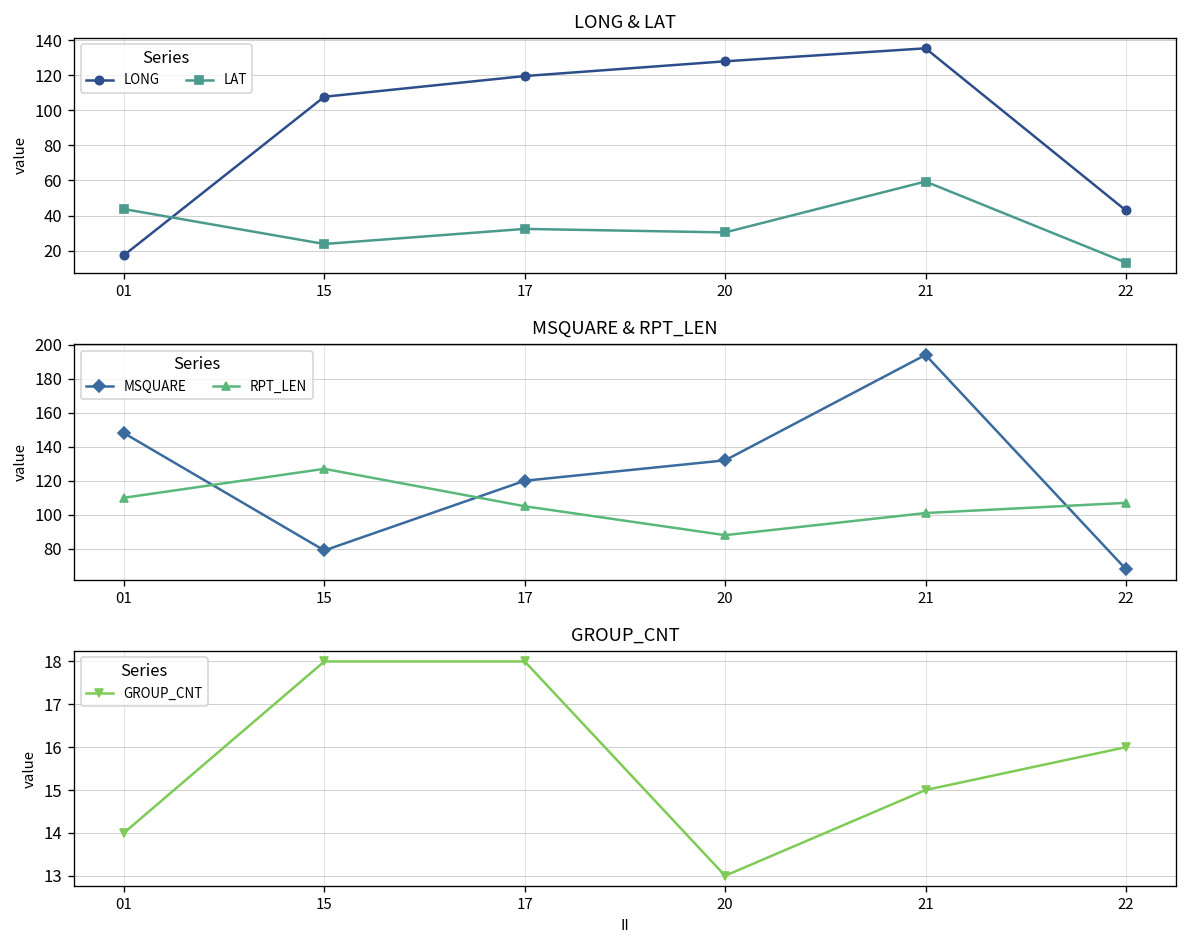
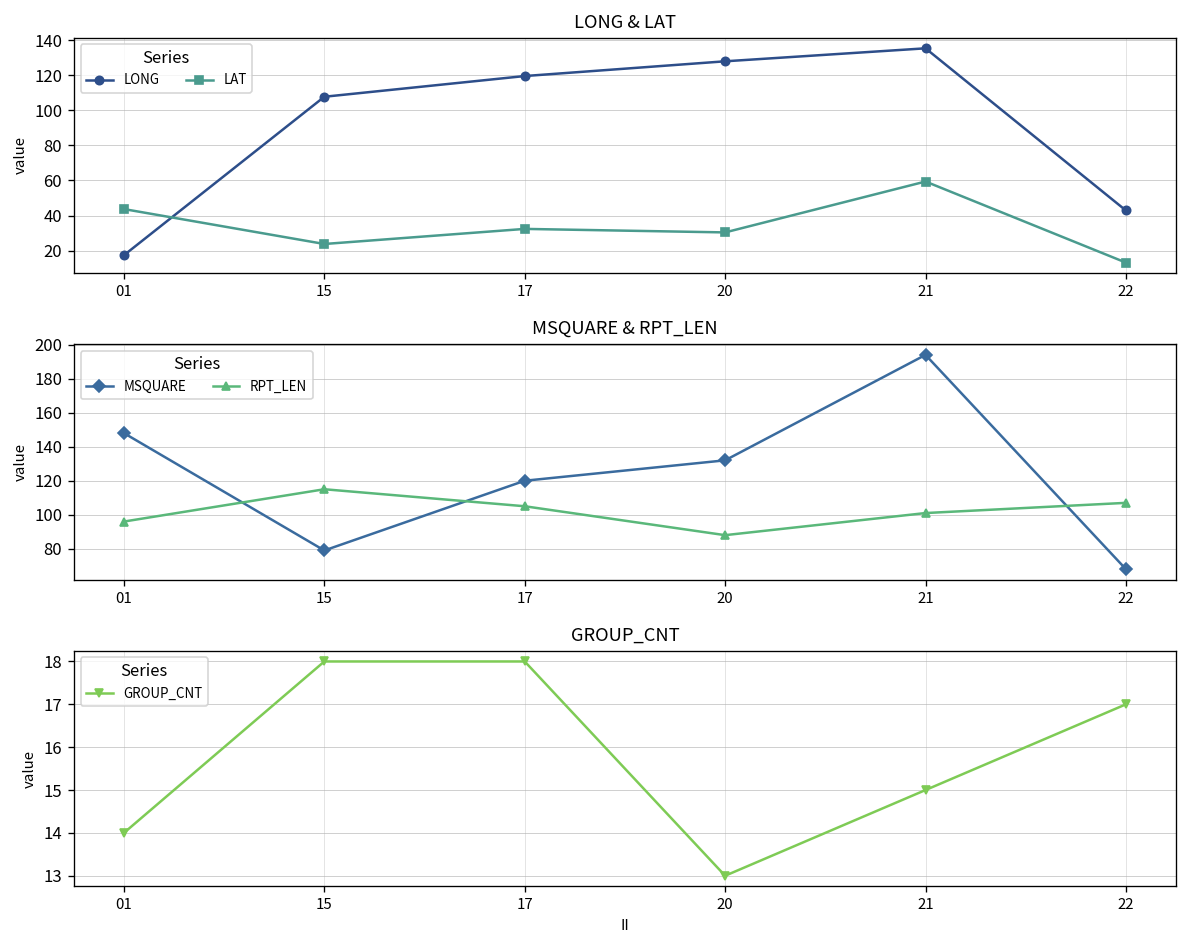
MSQUARE & RPT_LEN, RPT_LEN, 01: 110 -> 96
MSQUARE & RPT_LEN, RPT_LEN, 15: 127 -> 115
GROUP_CNT, 22: 16 -> 17
